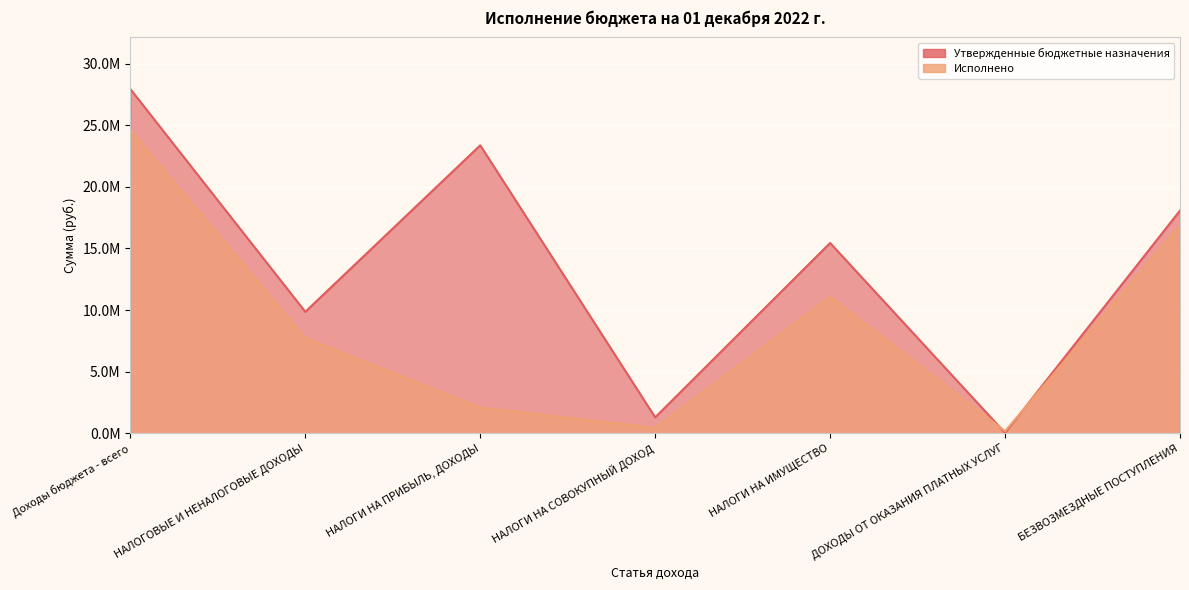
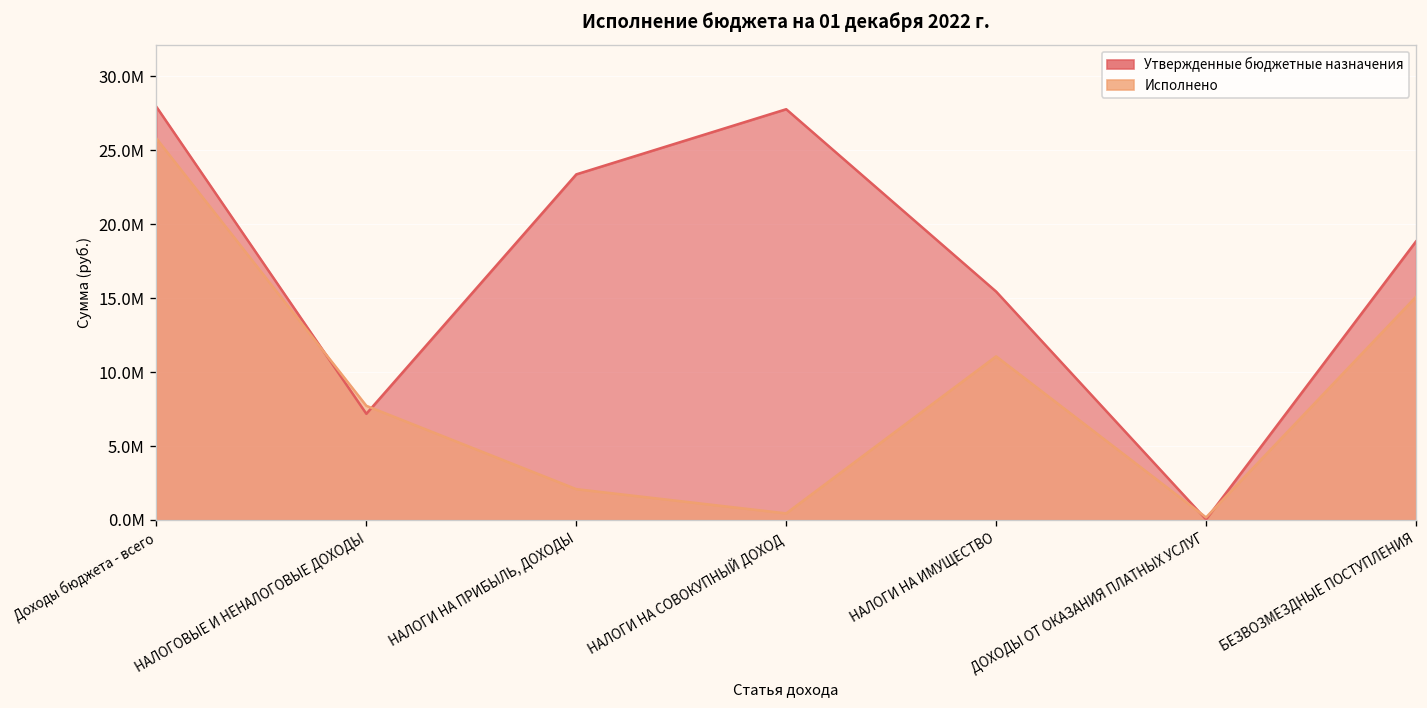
Исполнено, Доходы бюджета - всего: 24600000 -> 25800000
Утвержденные бюджетные назначения, НАЛОГОВЫЕ И НЕНАЛОГОВЫЕ ДОХОДЫ: 9900000 -> 7200000
Утвержденные бюджетные назначения, НАЛОГИ НА СОВОКУПНЫЙ ДОХОД: 1300000 -> 27800000
Утвержденные бюджетные назначения, БЕЗВОЗМЕЗДНЫЕ ПОСТУПЛЕНИЯ: 18100000 -> 18800000
Исполнено, БЕЗВОЗМЕЗДНЫЕ ПОСТУПЛЕНИЯ: 16900000 -> 15100000
